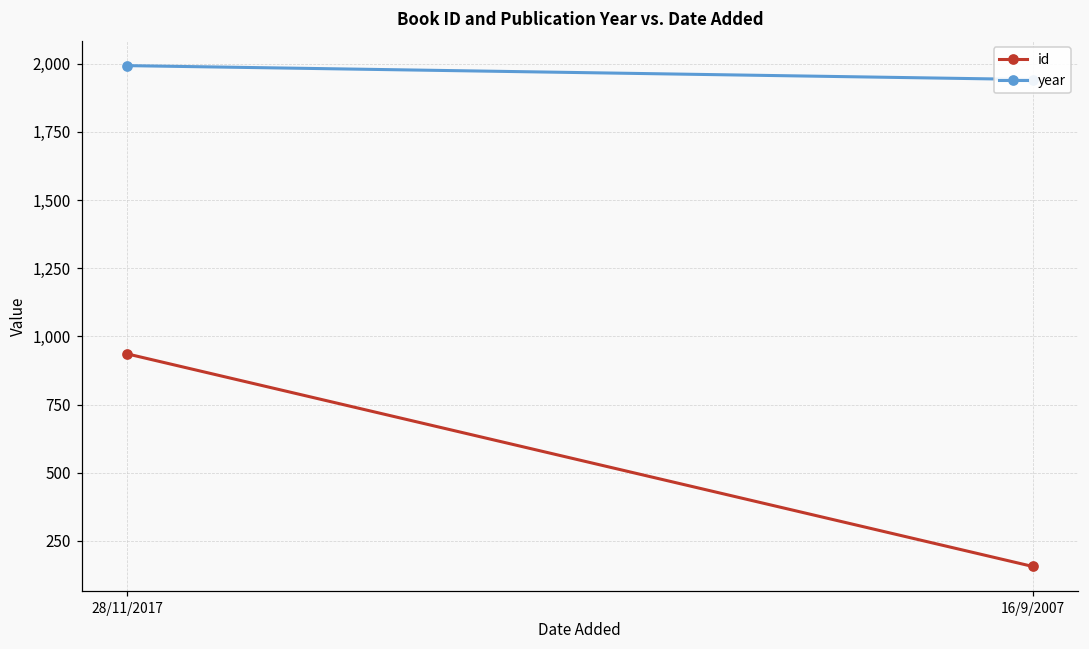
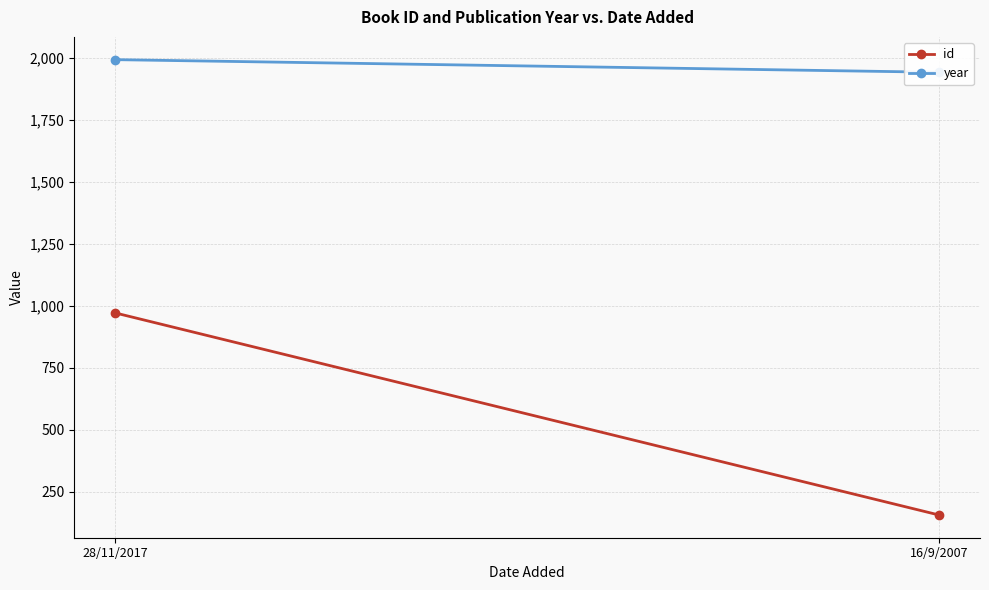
id, 28/11/2017: 940 -> 970
